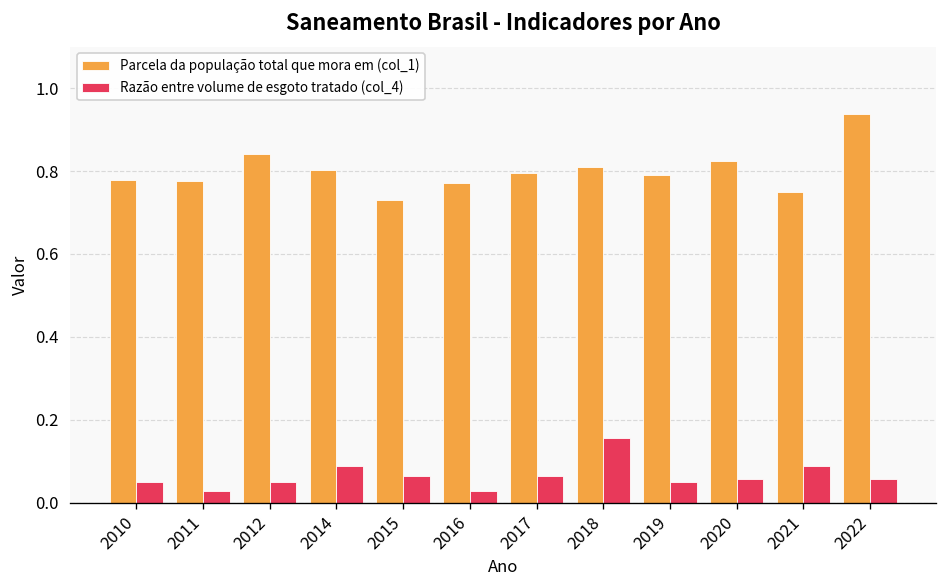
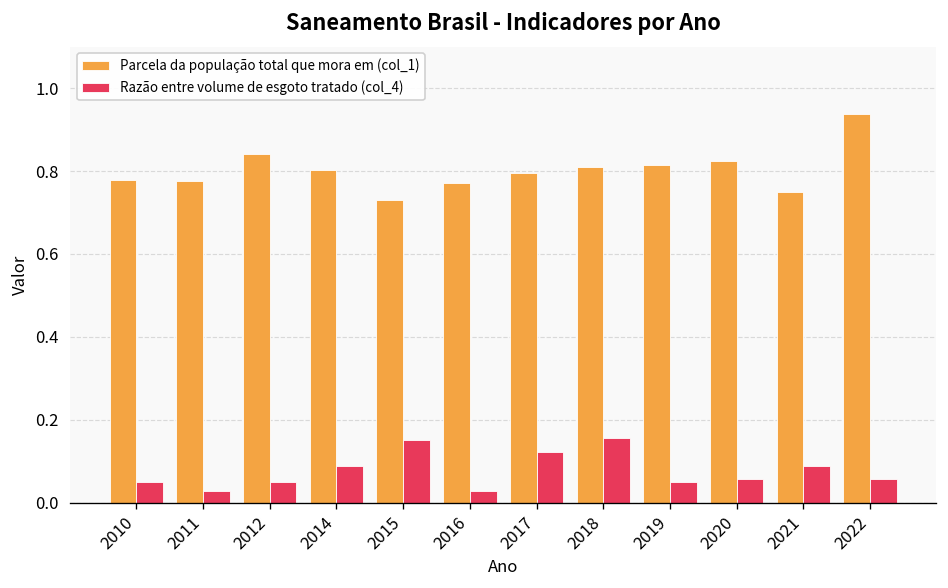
Razão entre volume de esgoto tratado (col_4), 2015: 0.06 -> 0.15
Razão entre volume de esgoto tratado (col_4), 2017: 0.07 -> 0.12
Parcela da população total que mora em (col_1), 2019: 0.79 -> 0.82
